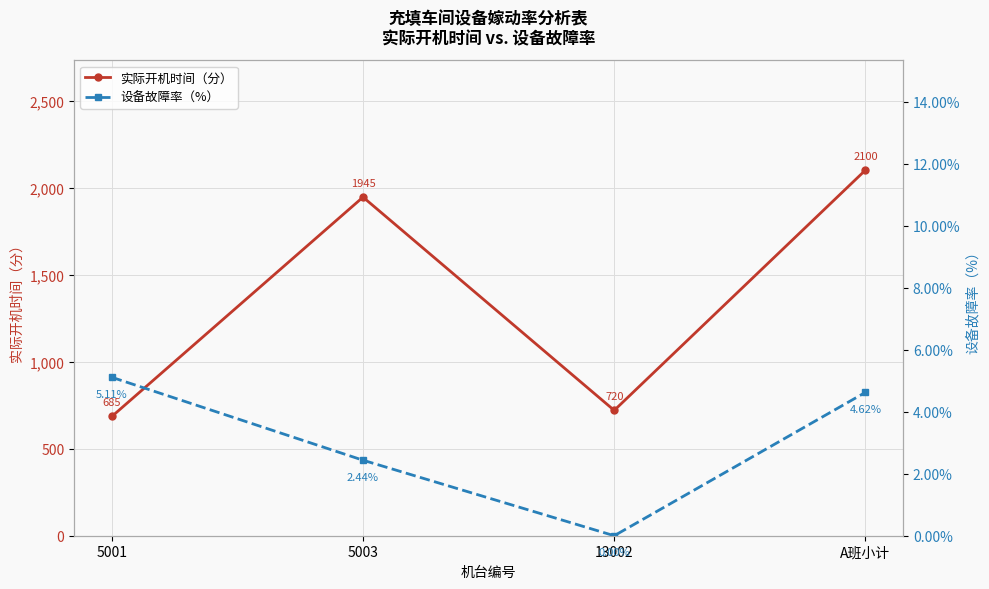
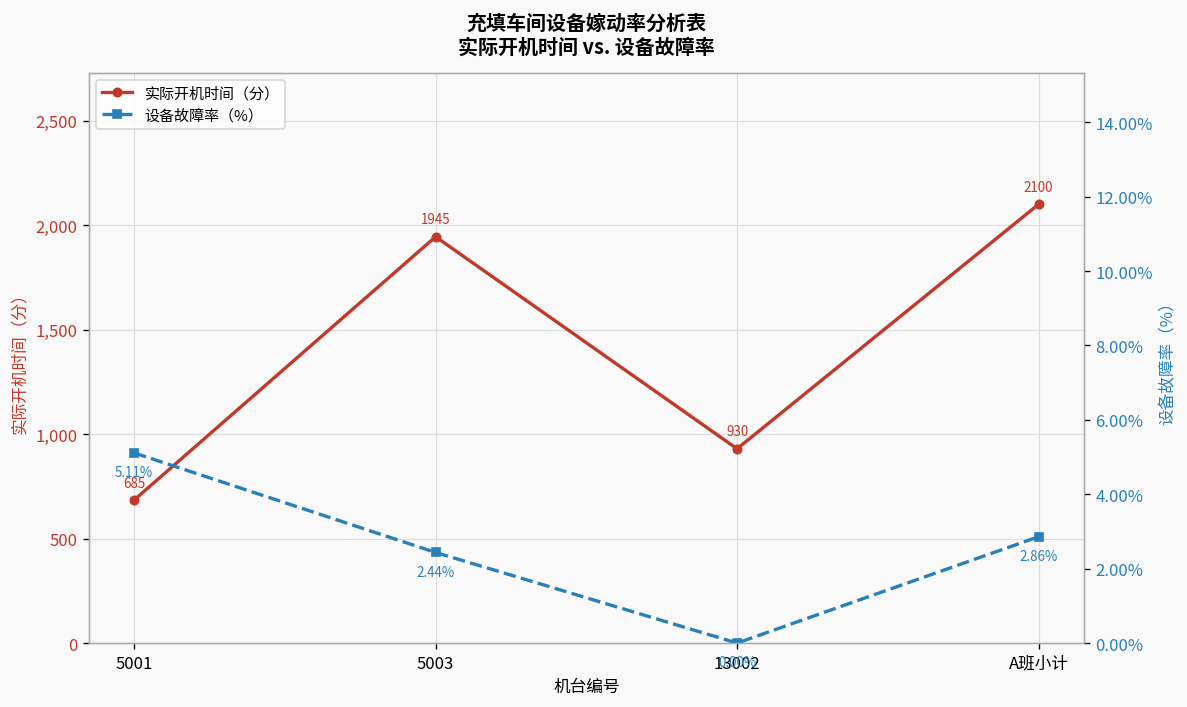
实际开机时间（分）, 13002: 720 -> 930
设备故障率（%）, A班小计: 4.62% -> 2.86%
